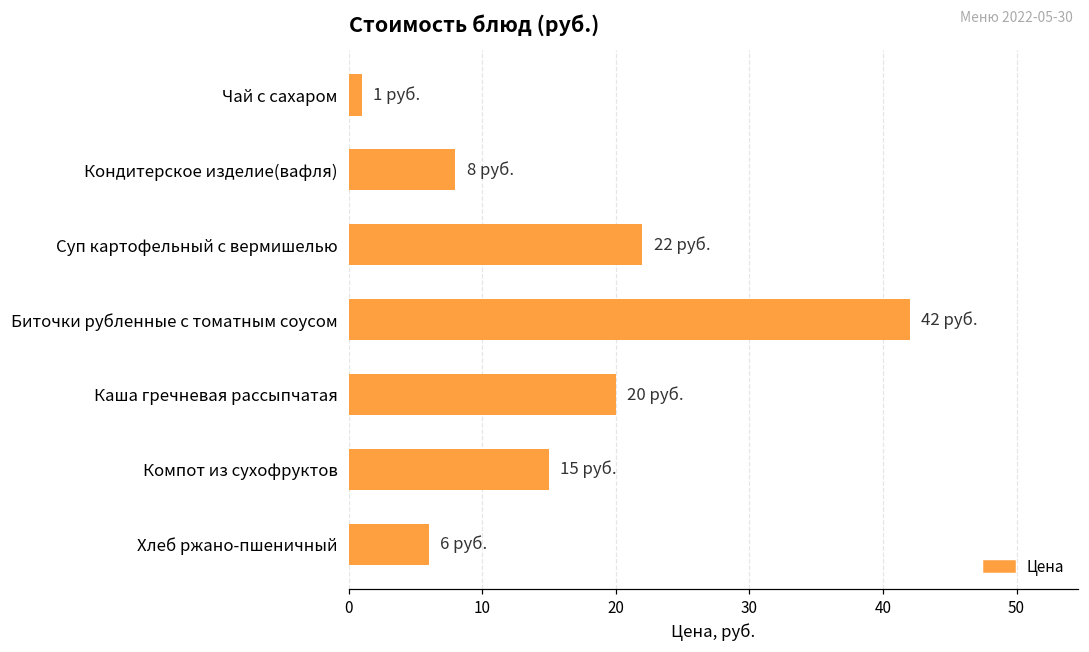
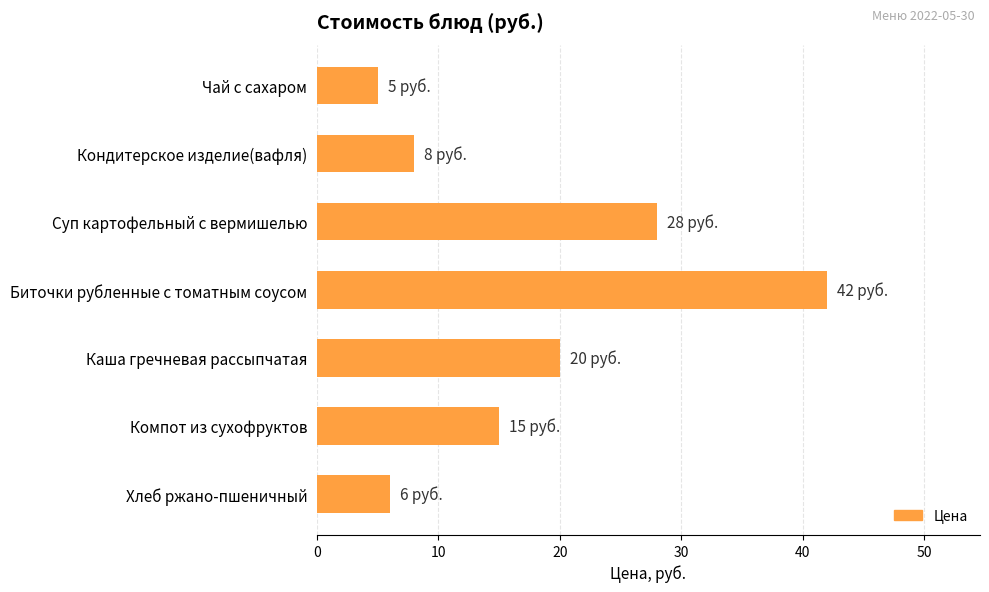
Чай с сахаром: 1 -> 5
Суп картофельный с вермишелью: 22 -> 28
